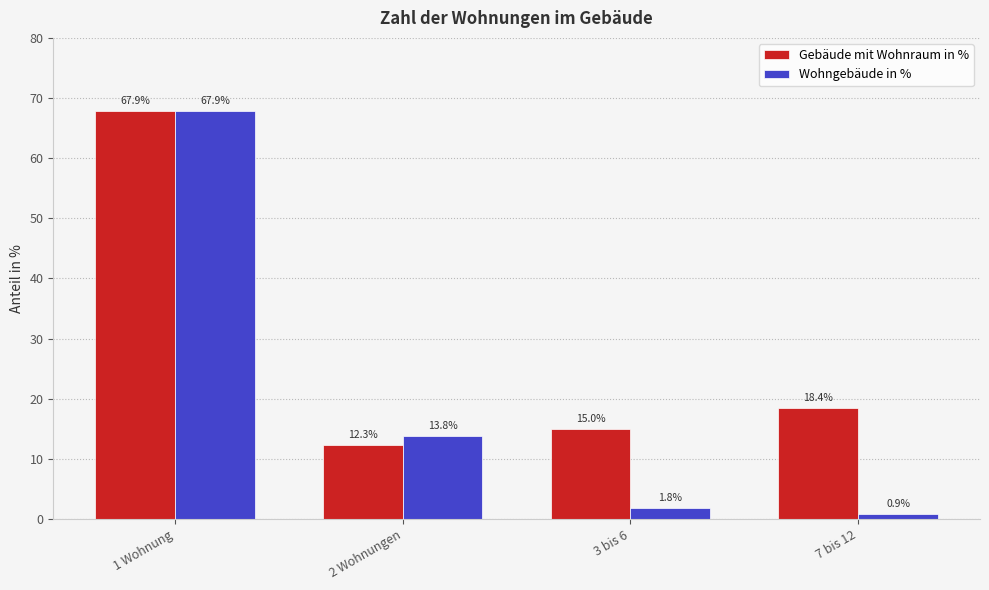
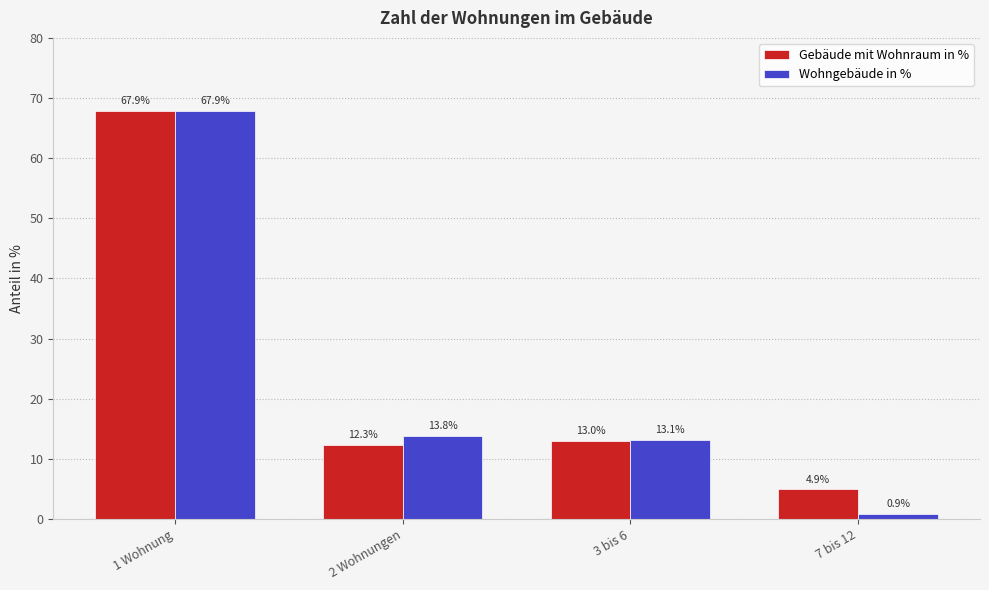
Gebäude mit Wohnraum in %, 3 bis 6: 15.0% -> 13.0%
Wohngebäude in %, 3 bis 6: 1.8% -> 13.1%
Gebäude mit Wohnraum in %, 7 bis 12: 18.4% -> 4.9%
